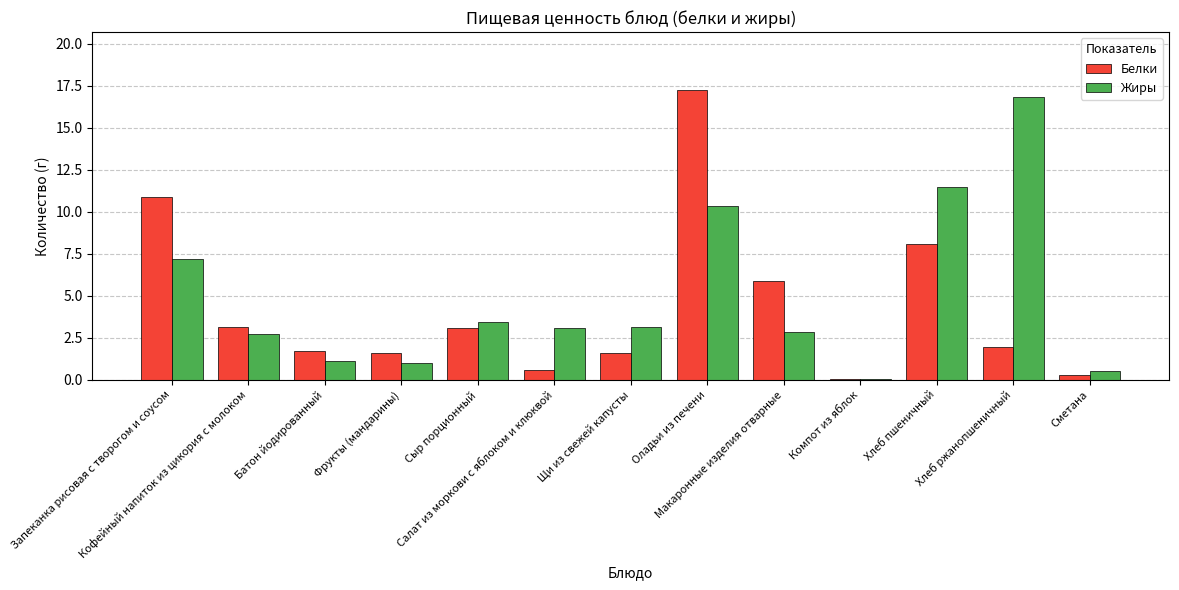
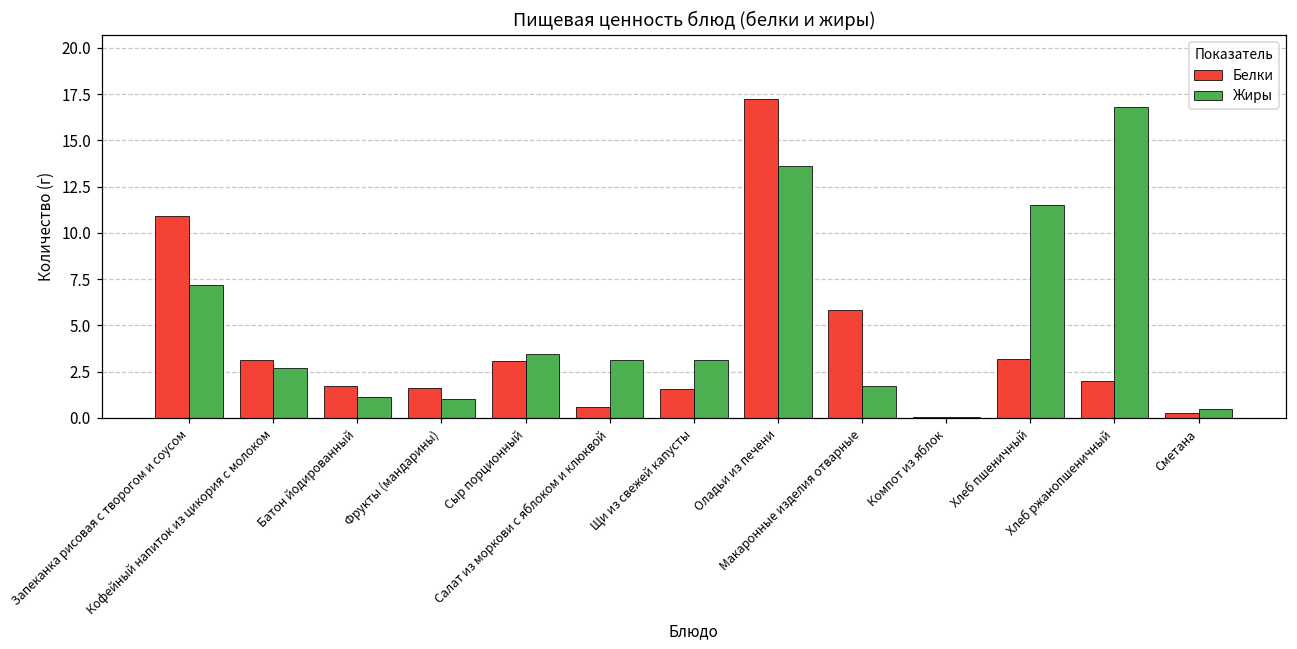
Жиры, Оладьи из печени: 10.4 -> 13.6
Жиры, Макаронные изделия отварные: 2.9 -> 1.7
Белки, Хлеб пшеничный: 8.1 -> 3.2
